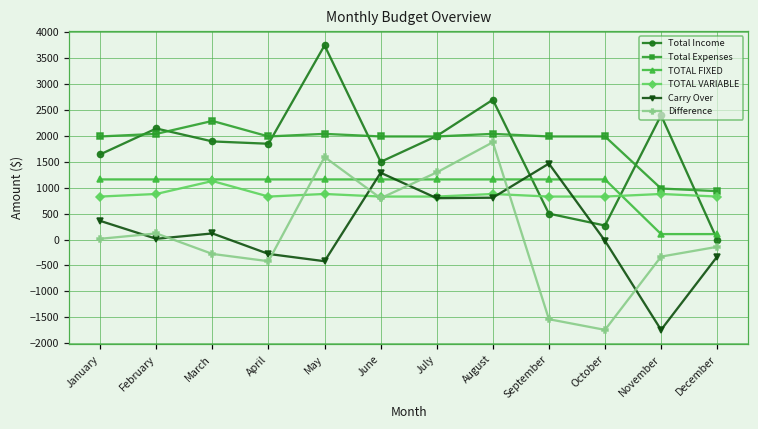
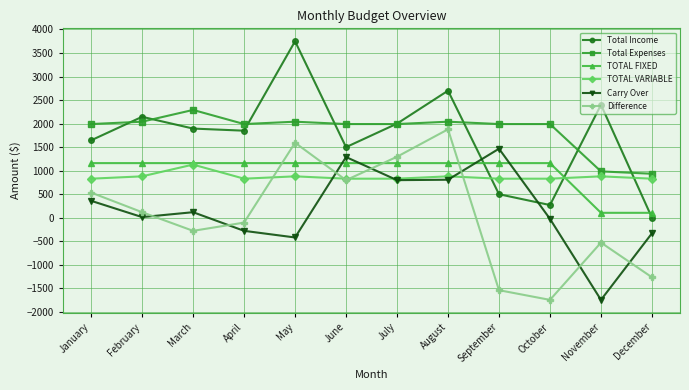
Difference, January: 0 -> 500
Difference, April: -400 -> -100
Difference, November: -300 -> -500
Difference, December: -100 -> -1300
